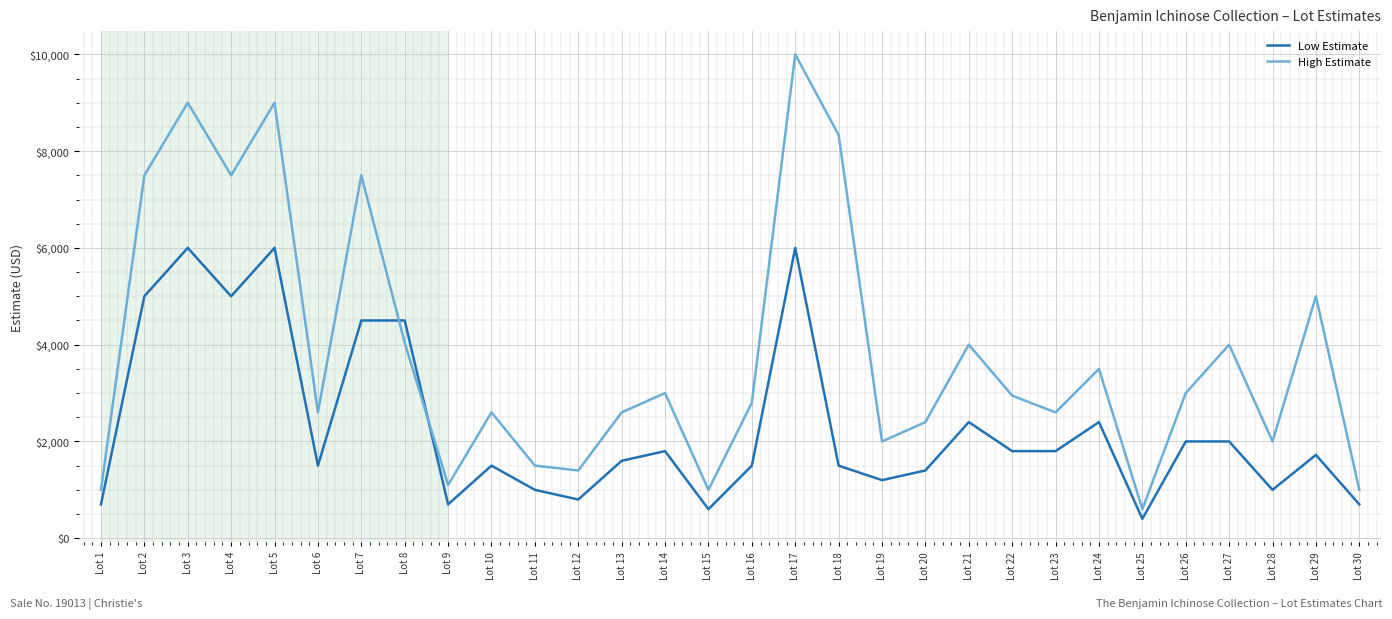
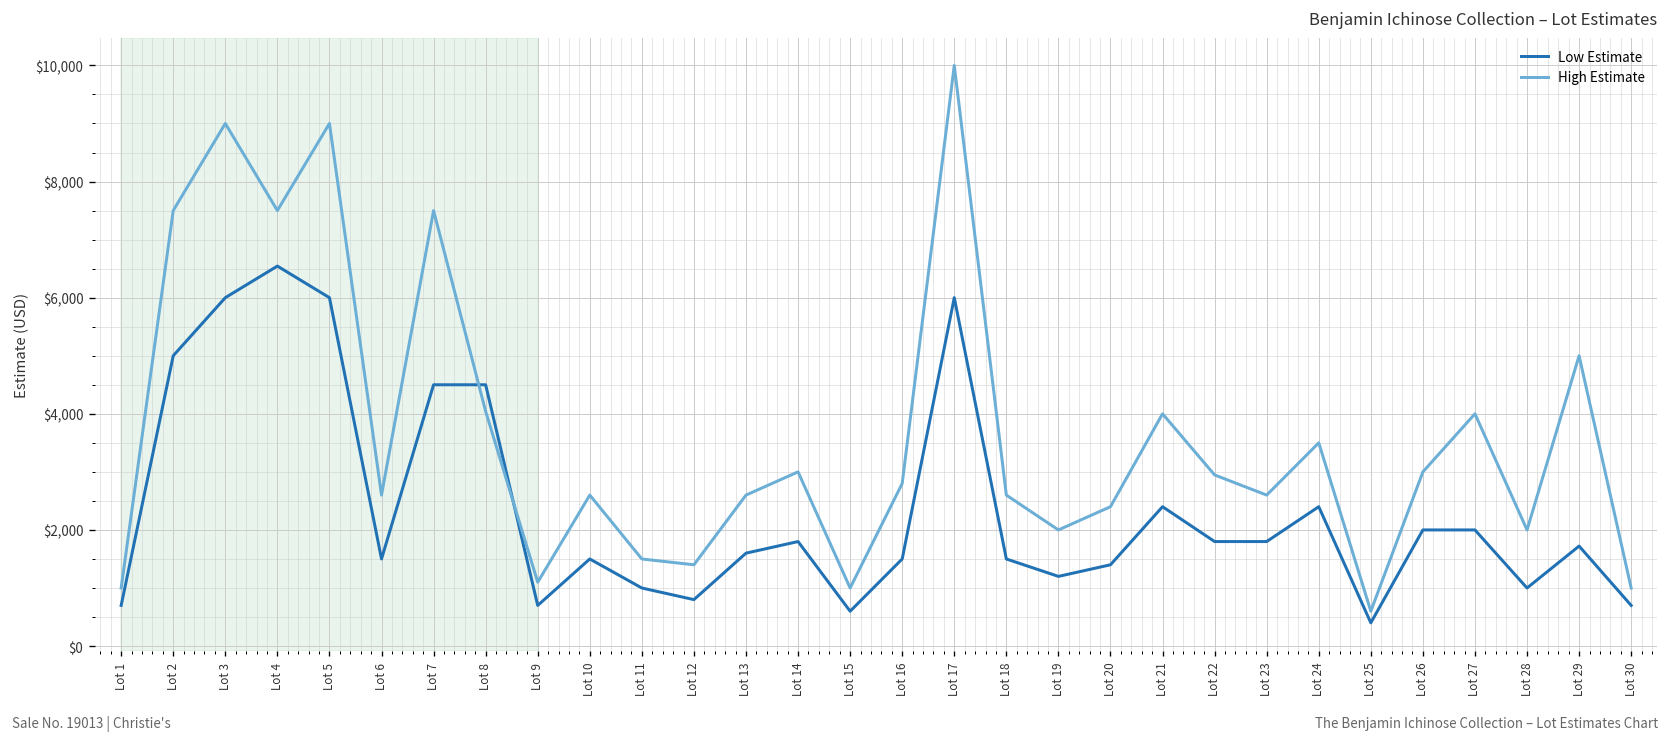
Low Estimate, Lot 4: $5,000 -> $6,500
High Estimate, Lot 18: $8,300 -> $2,600
